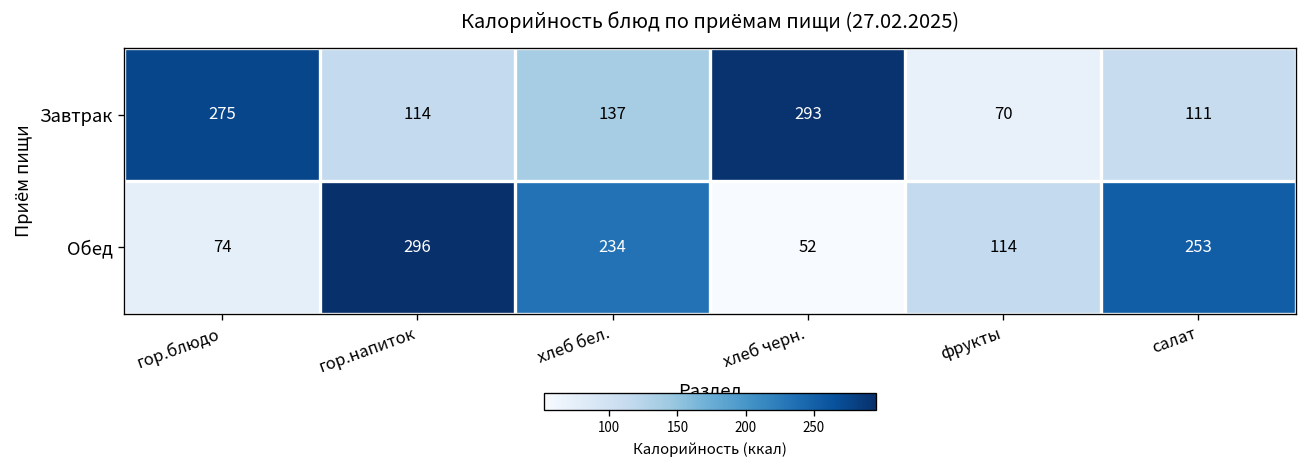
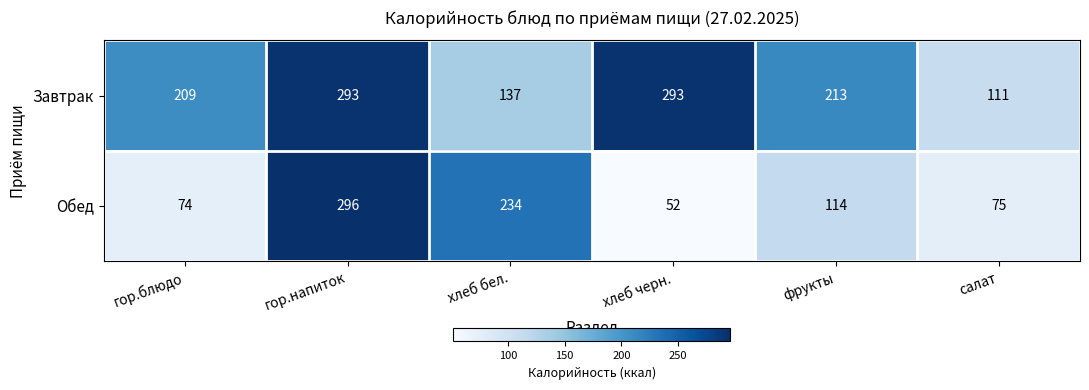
Завтрак, гор.блюдо: 275 -> 209
Завтрак, гор.напиток: 114 -> 293
Завтрак, фрукты: 70 -> 213
Обед, салат: 253 -> 75
